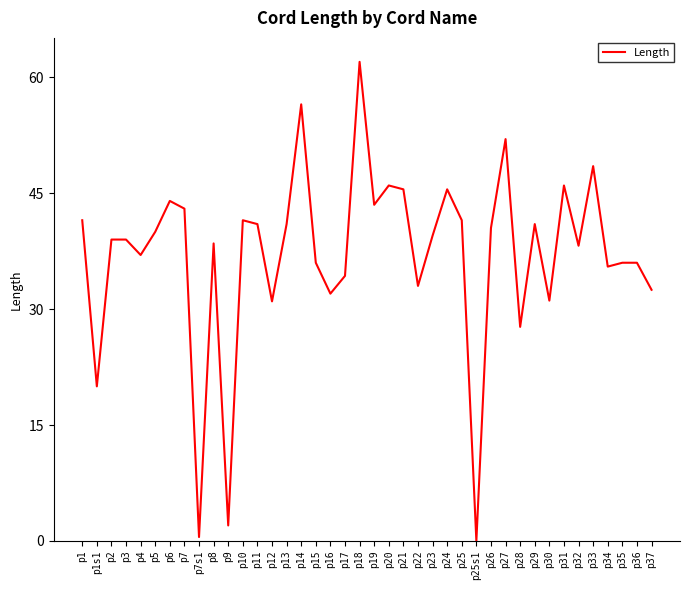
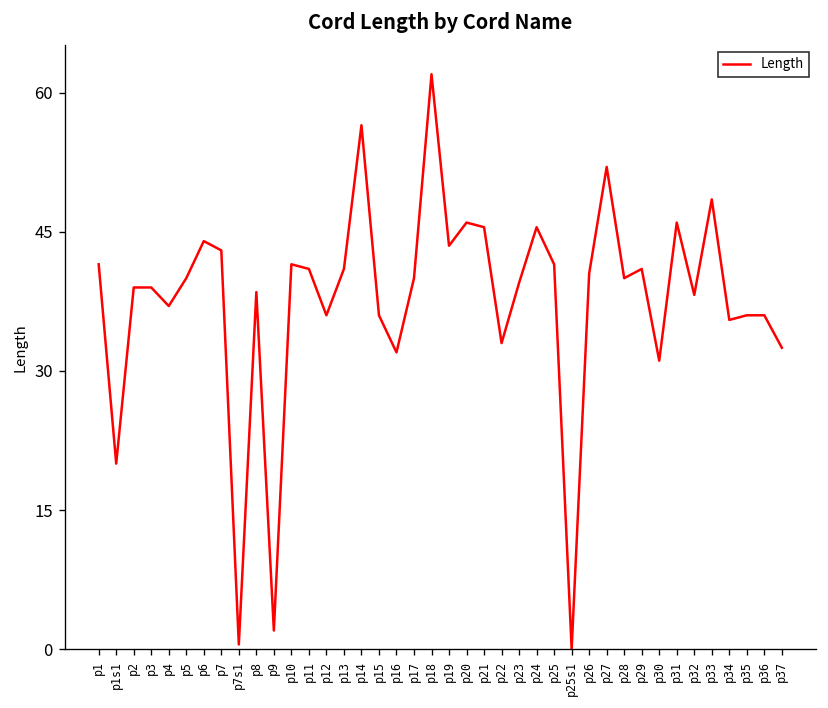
p12: 31 -> 36
p17: 34 -> 40
p28: 28 -> 40
